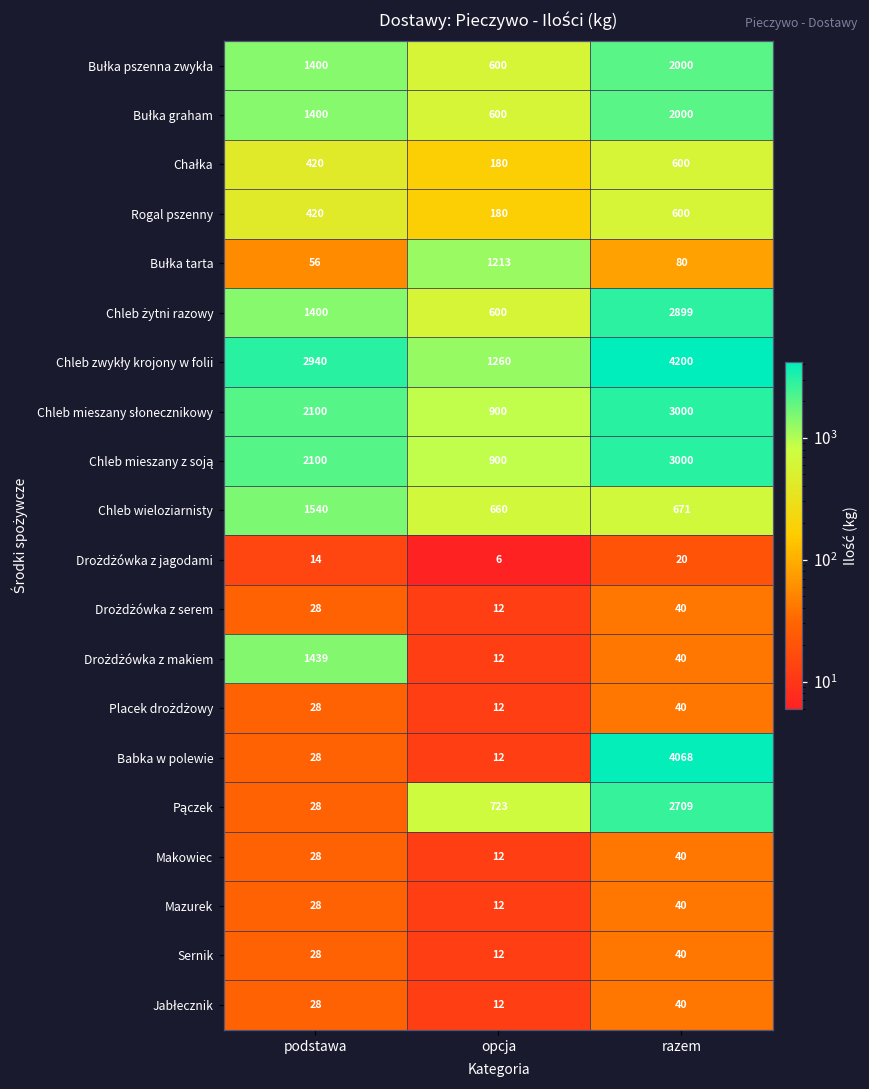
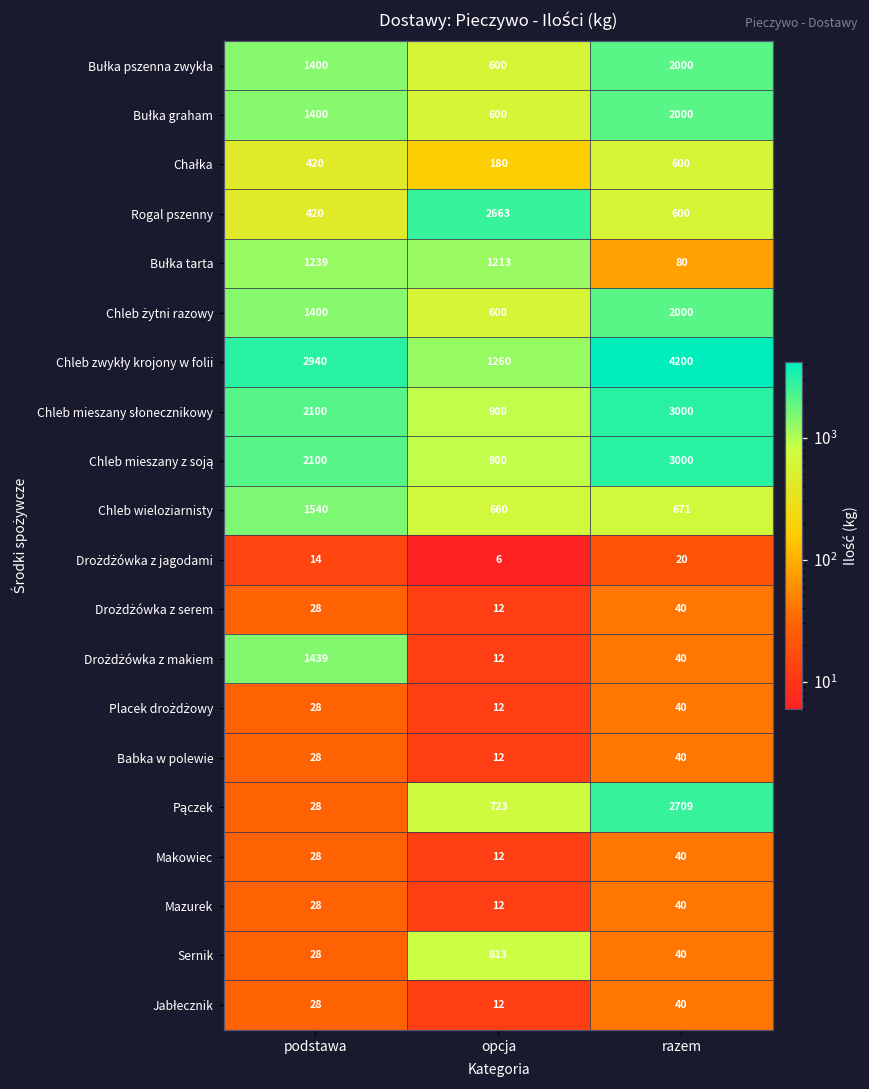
Rogal pszenny, opcja: 180 -> 2663
Bułka tarta, podstawa: 56 -> 1239
Chleb żytni razowy, razem: 2899 -> 2000
Babka w polewie, razem: 4068 -> 40
Sernik, opcja: 12 -> 813
